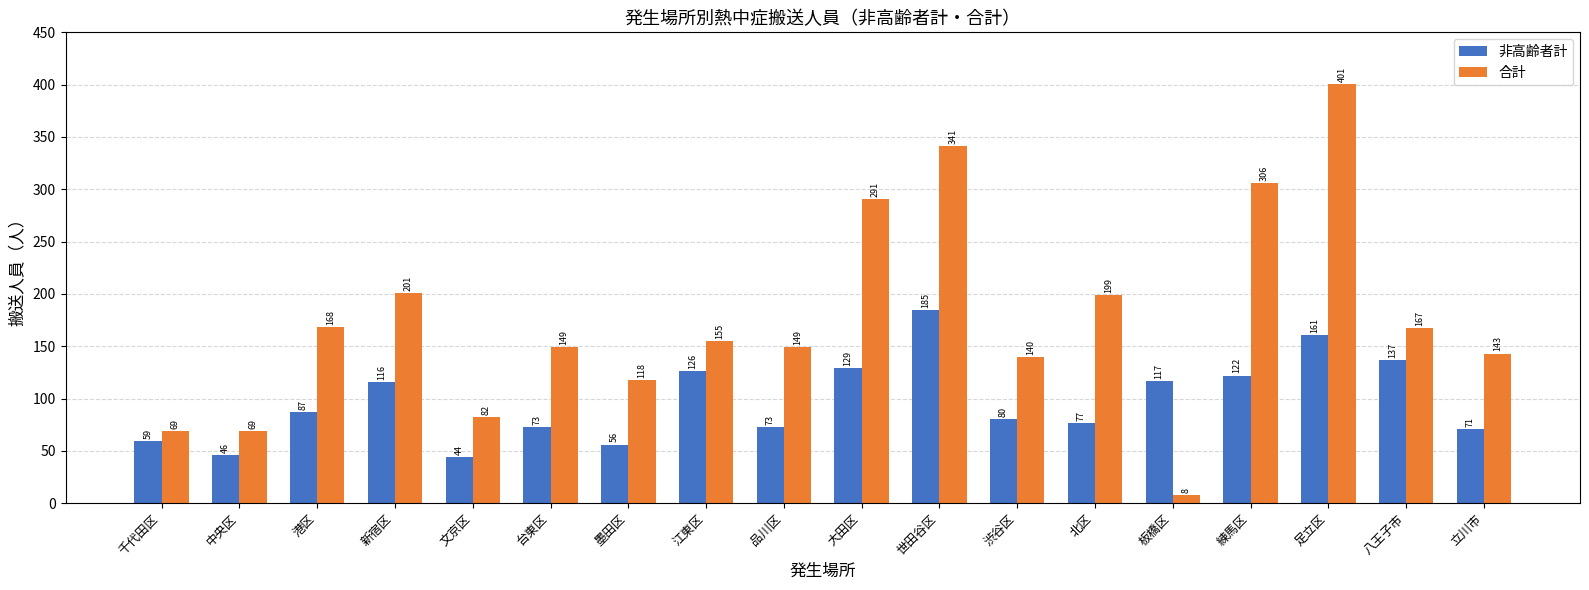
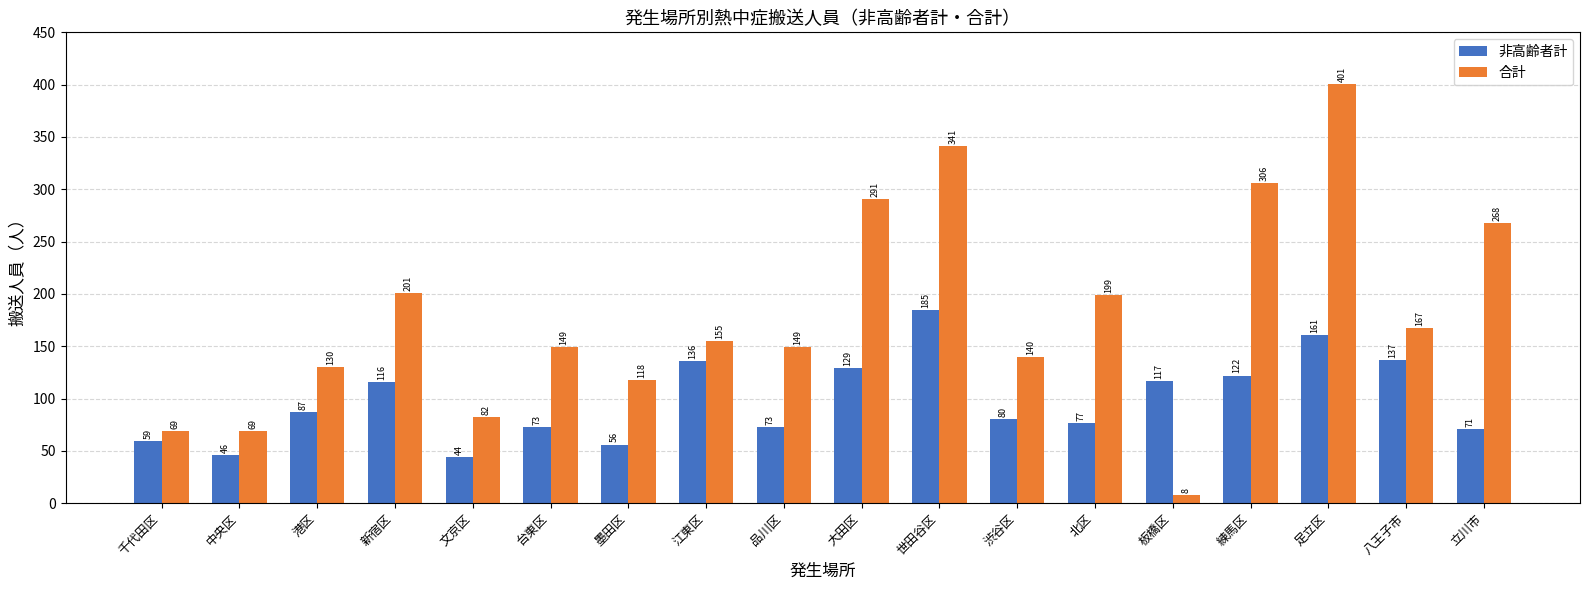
合計, 港区: 168 -> 130
非高齢者計, 江東区: 126 -> 136
合計, 立川市: 143 -> 268
